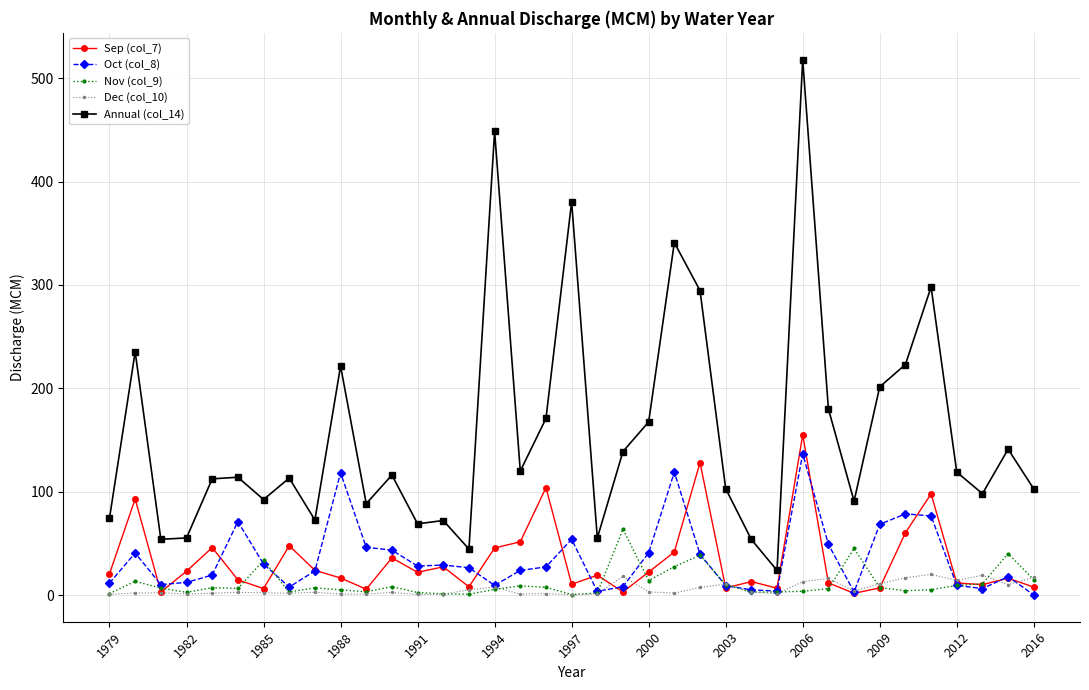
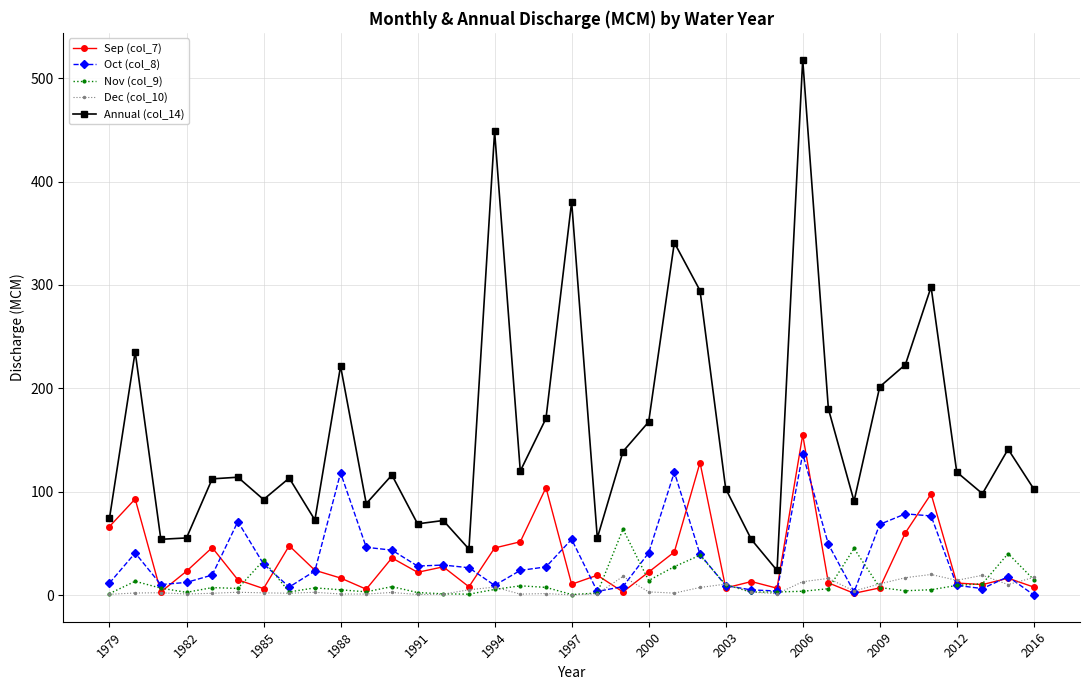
Sep (col_7), 1979: 21 -> 66
